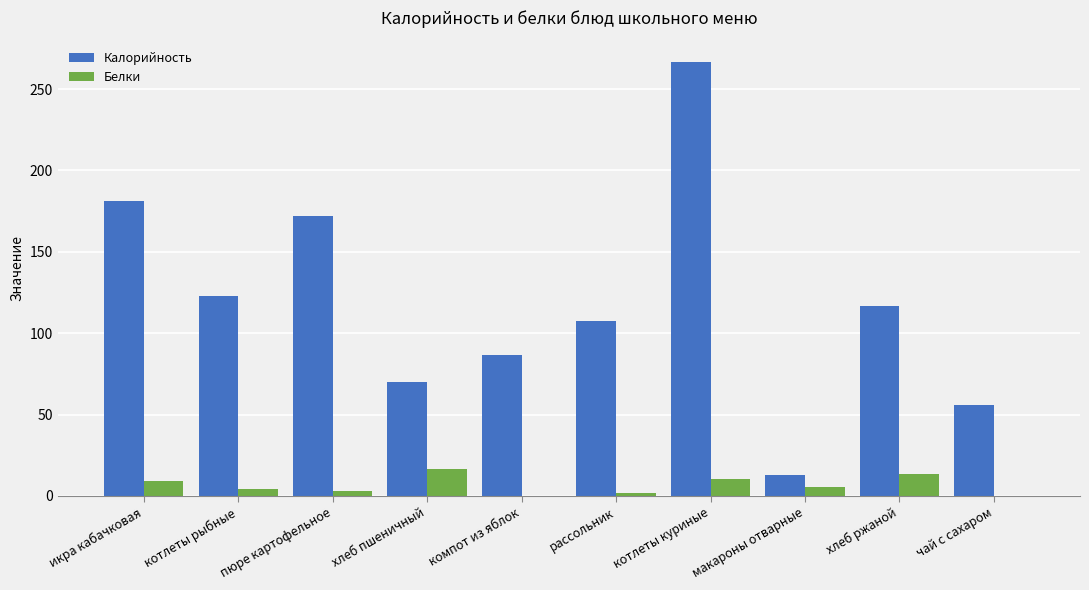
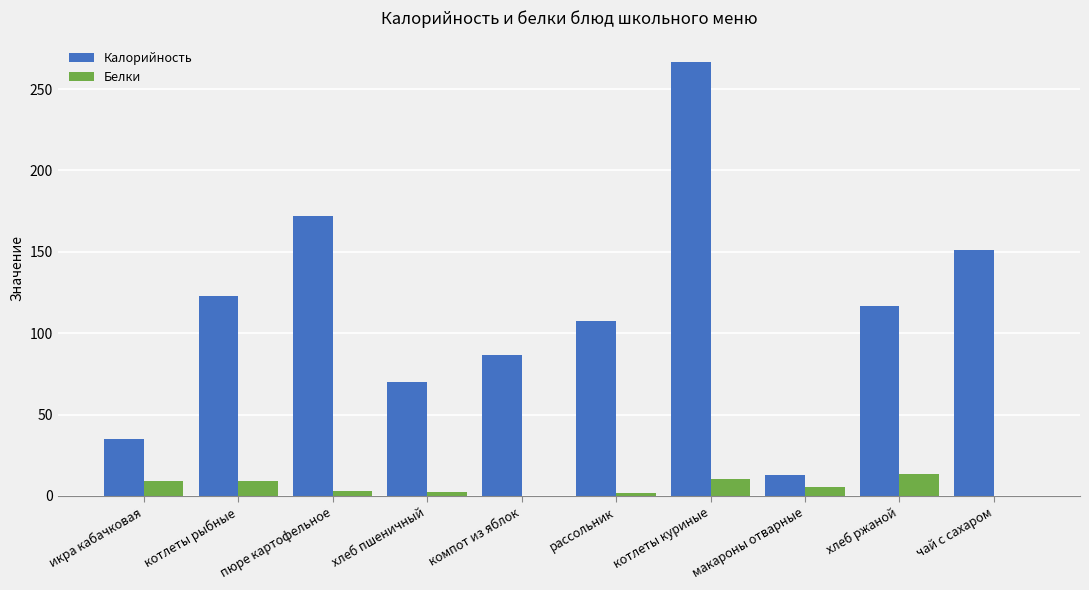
Калорийность, икра кабачковая: 181 -> 35
Белки, котлеты рыбные: 4 -> 9
Белки, хлеб пшеничный: 17 -> 2
Калорийность, чай с сахаром: 56 -> 151
